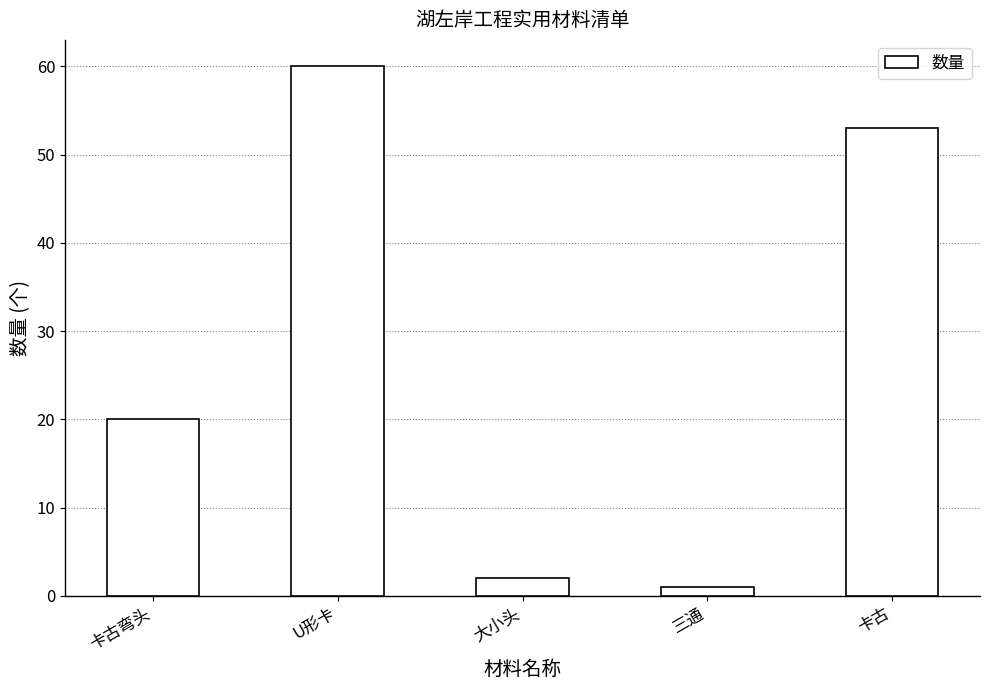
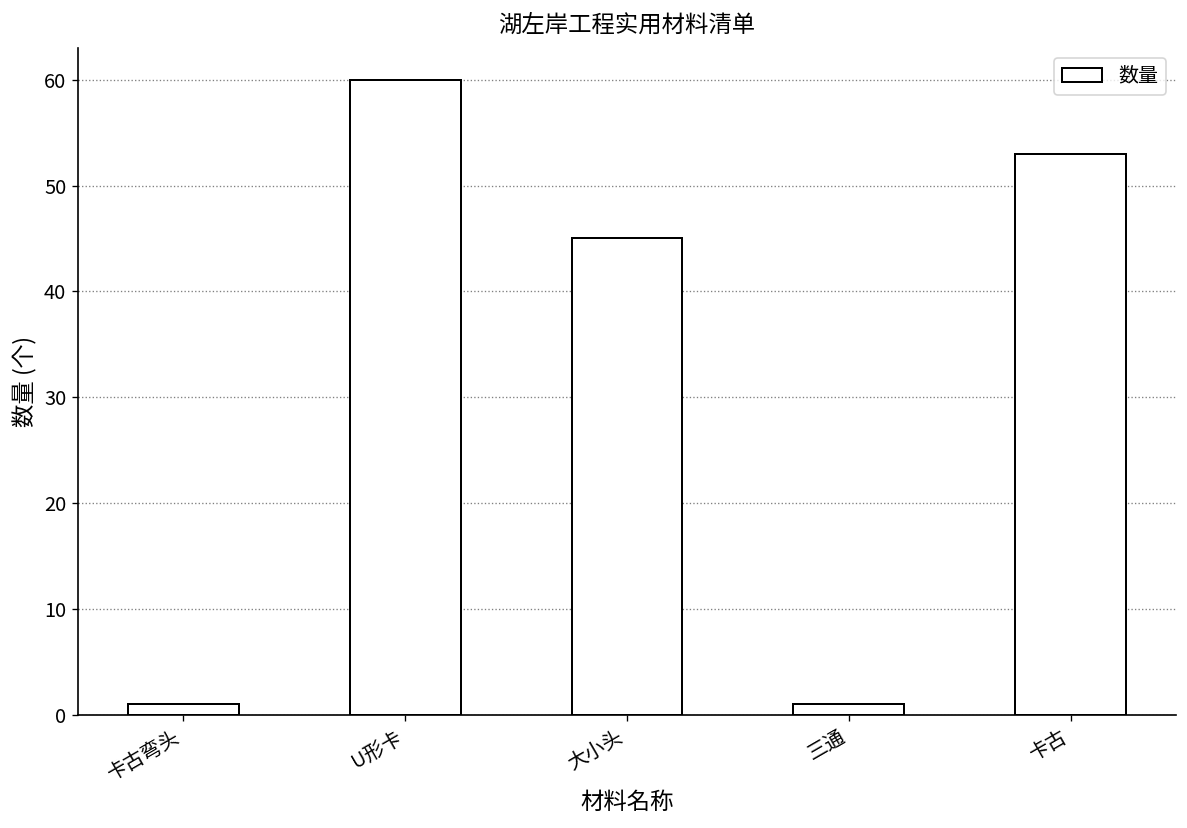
卡古弯头: 20 -> 1
大小头: 2 -> 45
